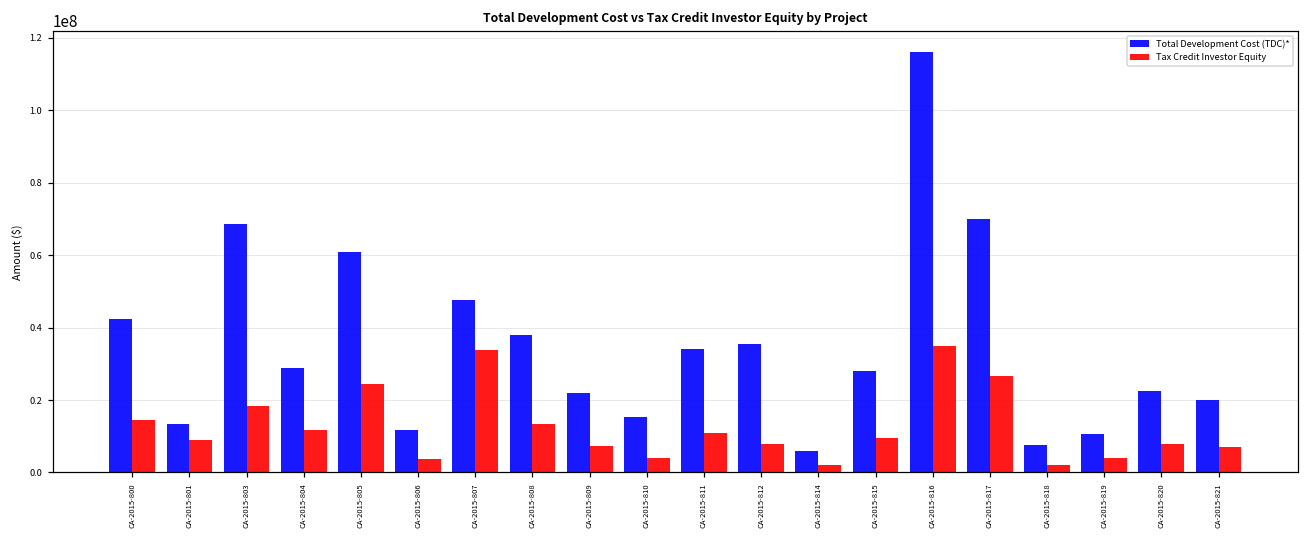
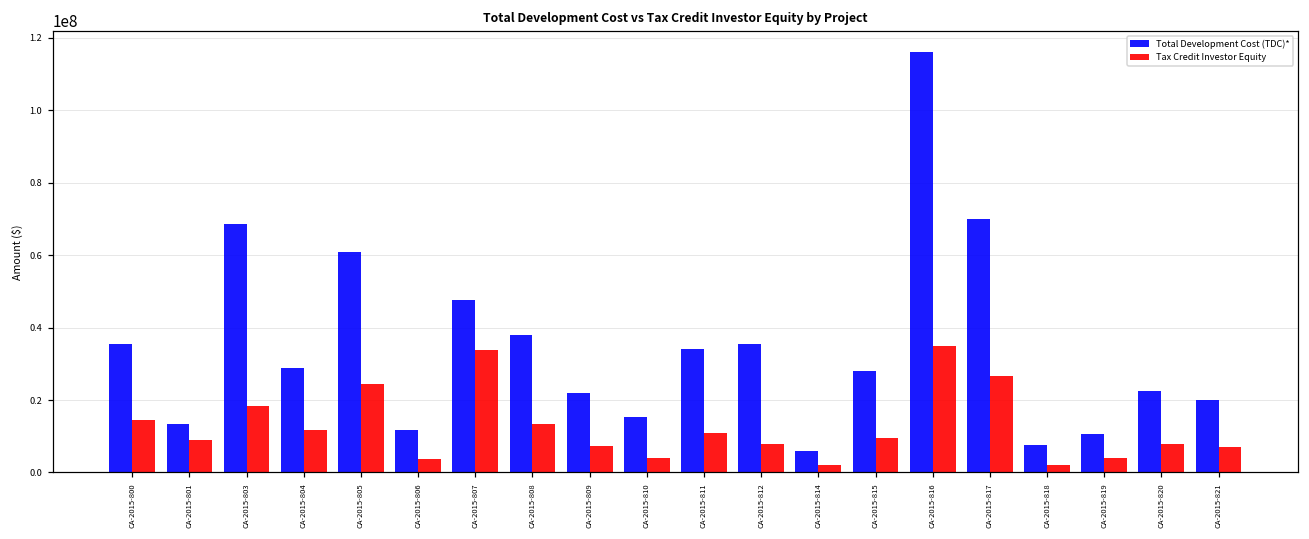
Total Development Cost (TDC)*, CA-2015-800: 42000000 -> 35000000
